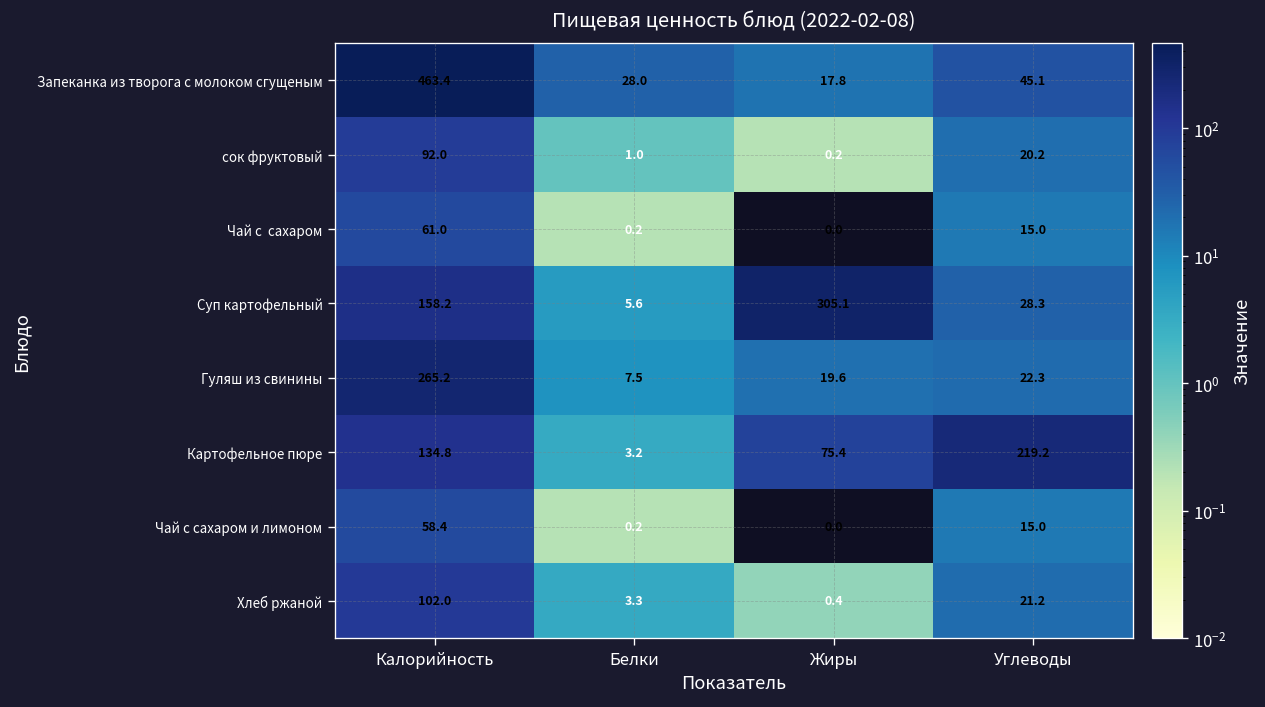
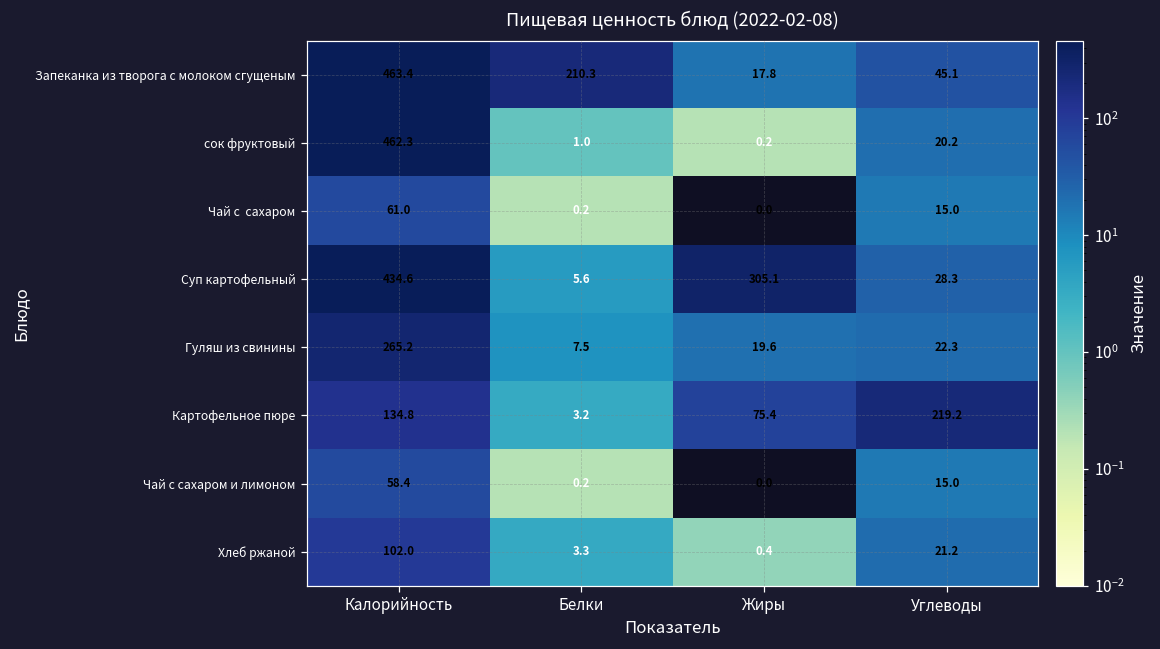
Запеканка из творога с молоком сгущеным, Белки: 28.0 -> 210.3
сок фруктовый, Калорийность: 92.0 -> 462.3
Суп картофельный, Калорийность: 158.2 -> 434.6
